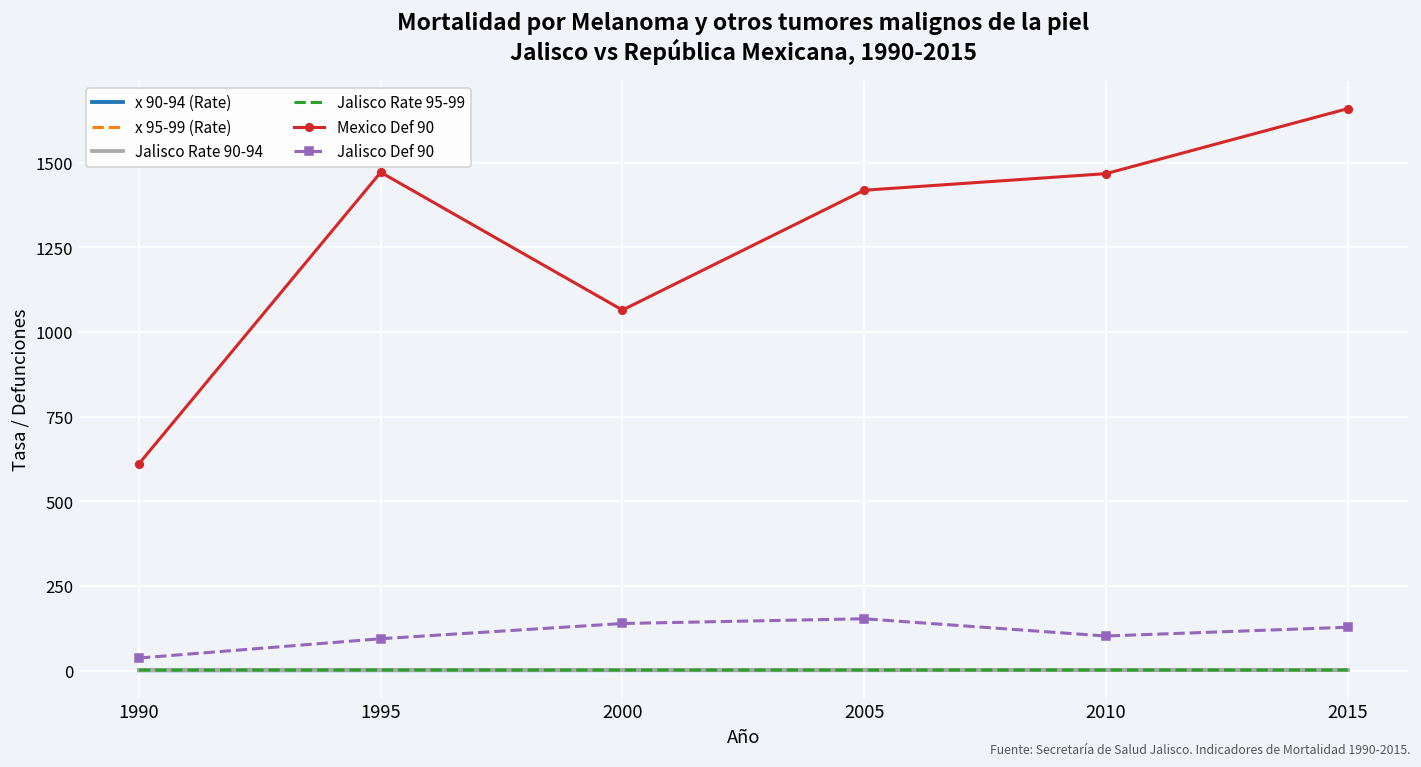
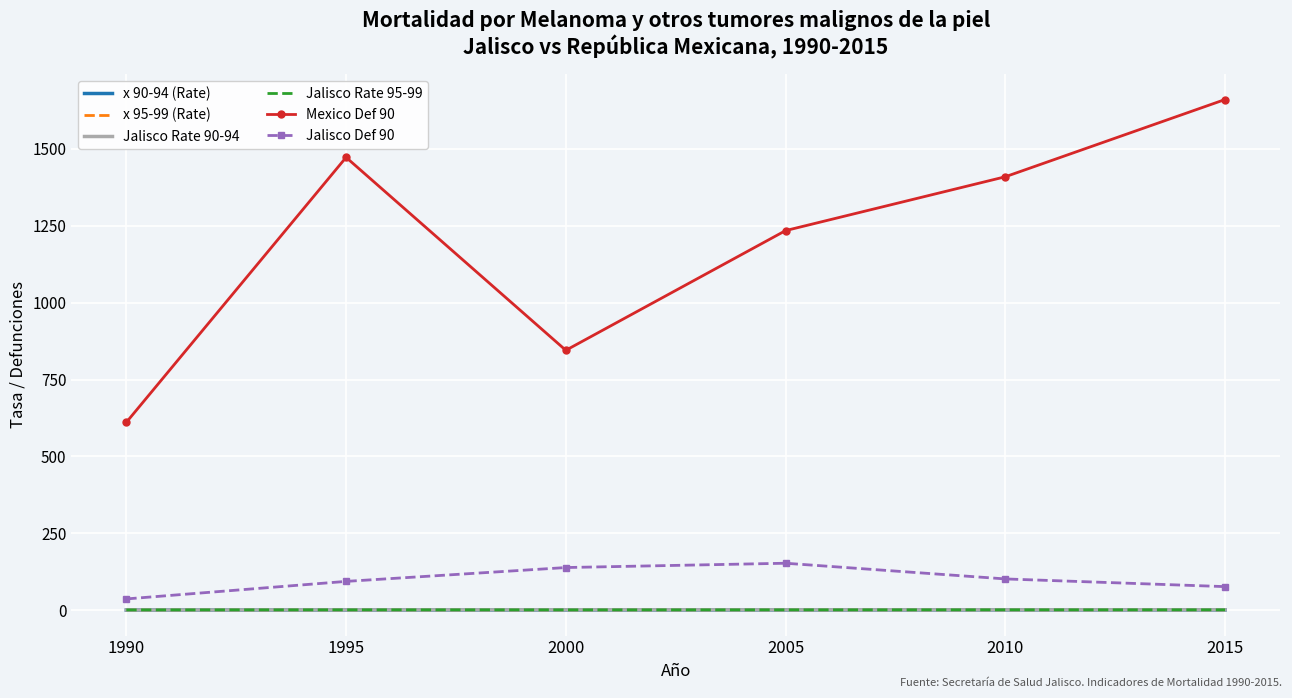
Mexico Def 90, 2000: 1070 -> 850
Mexico Def 90, 2005: 1420 -> 1230
Mexico Def 90, 2010: 1470 -> 1410
Jalisco Def 90, 2015: 130 -> 80
